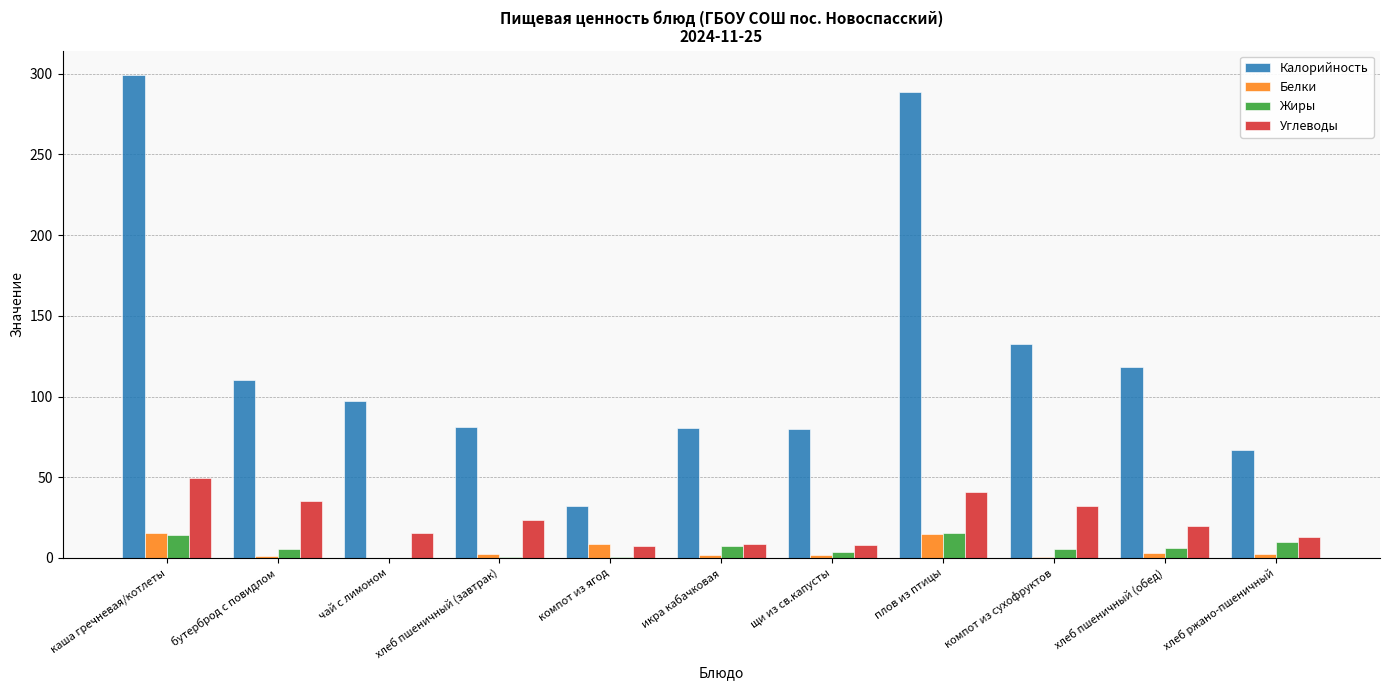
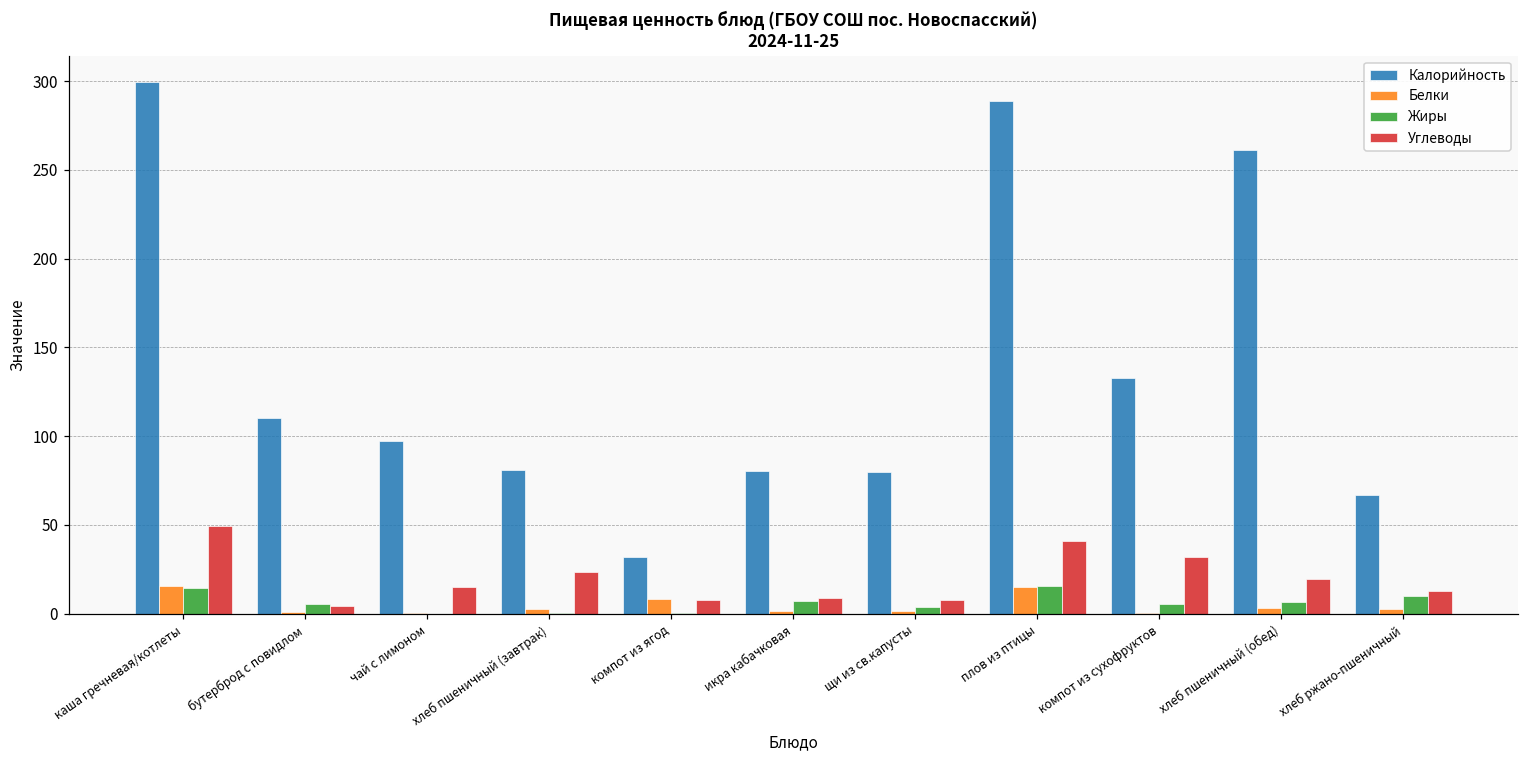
Углеводы, бутерброд с повидлом: 35 -> 5
Калорийность, хлеб пшеничный (обед): 118 -> 261
